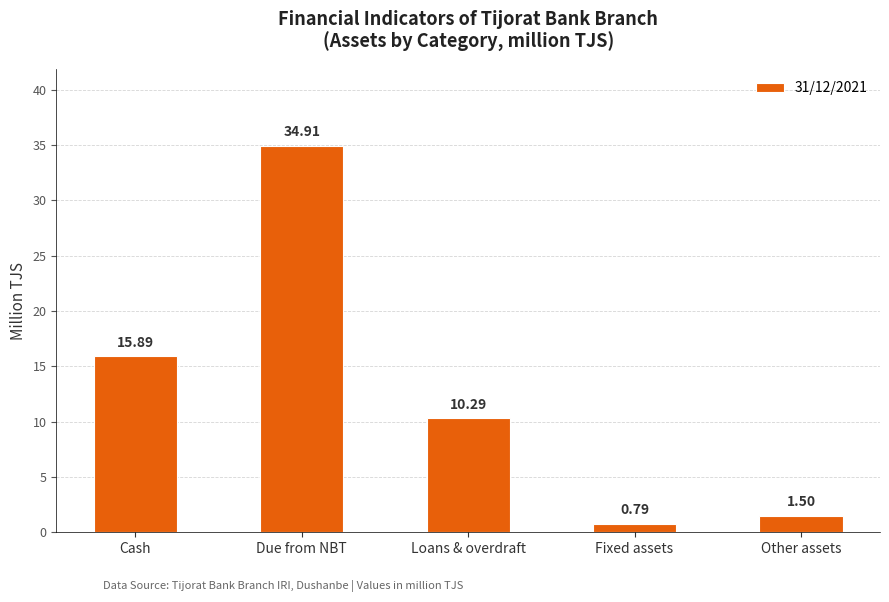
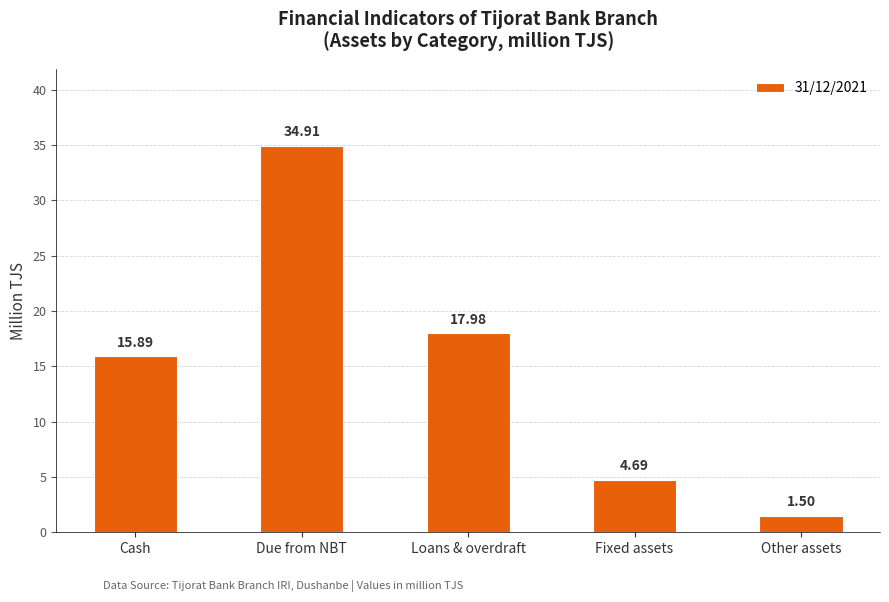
Loans & overdraft: 10.29 -> 17.98
Fixed assets: 0.79 -> 4.69
